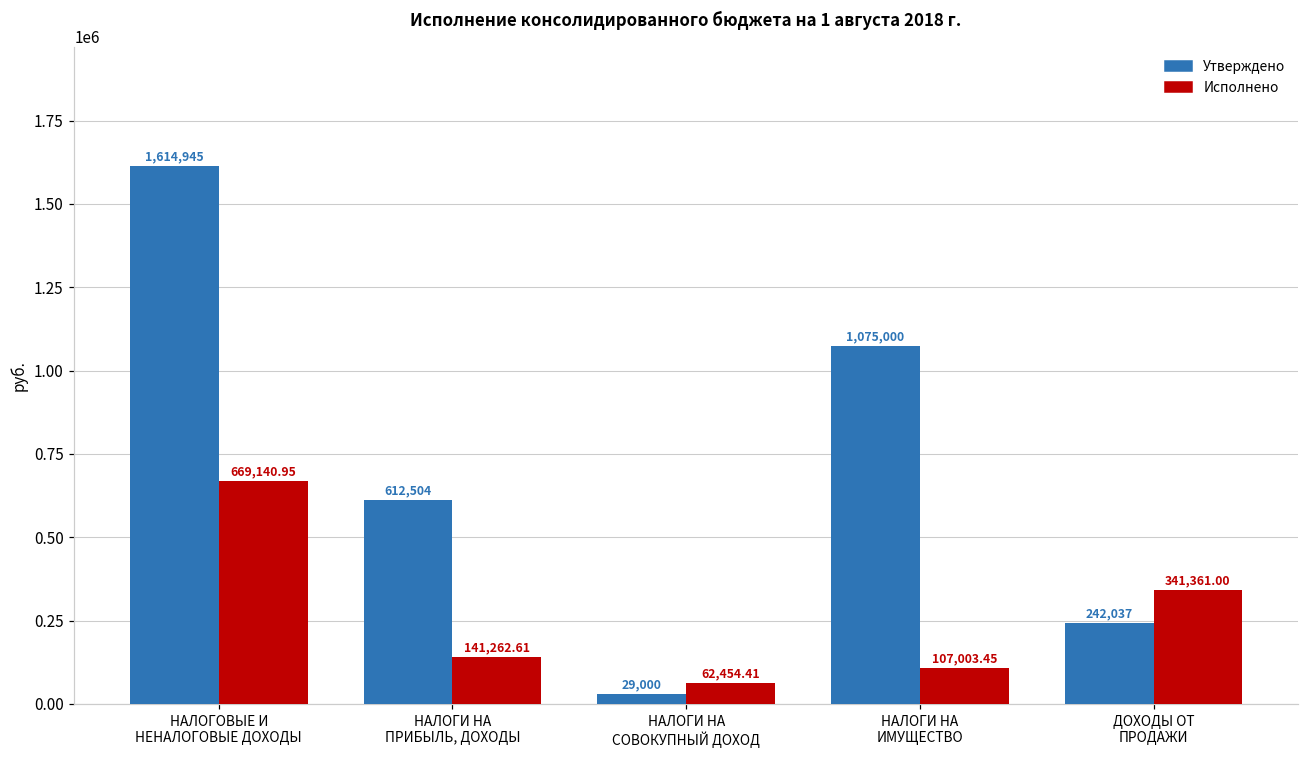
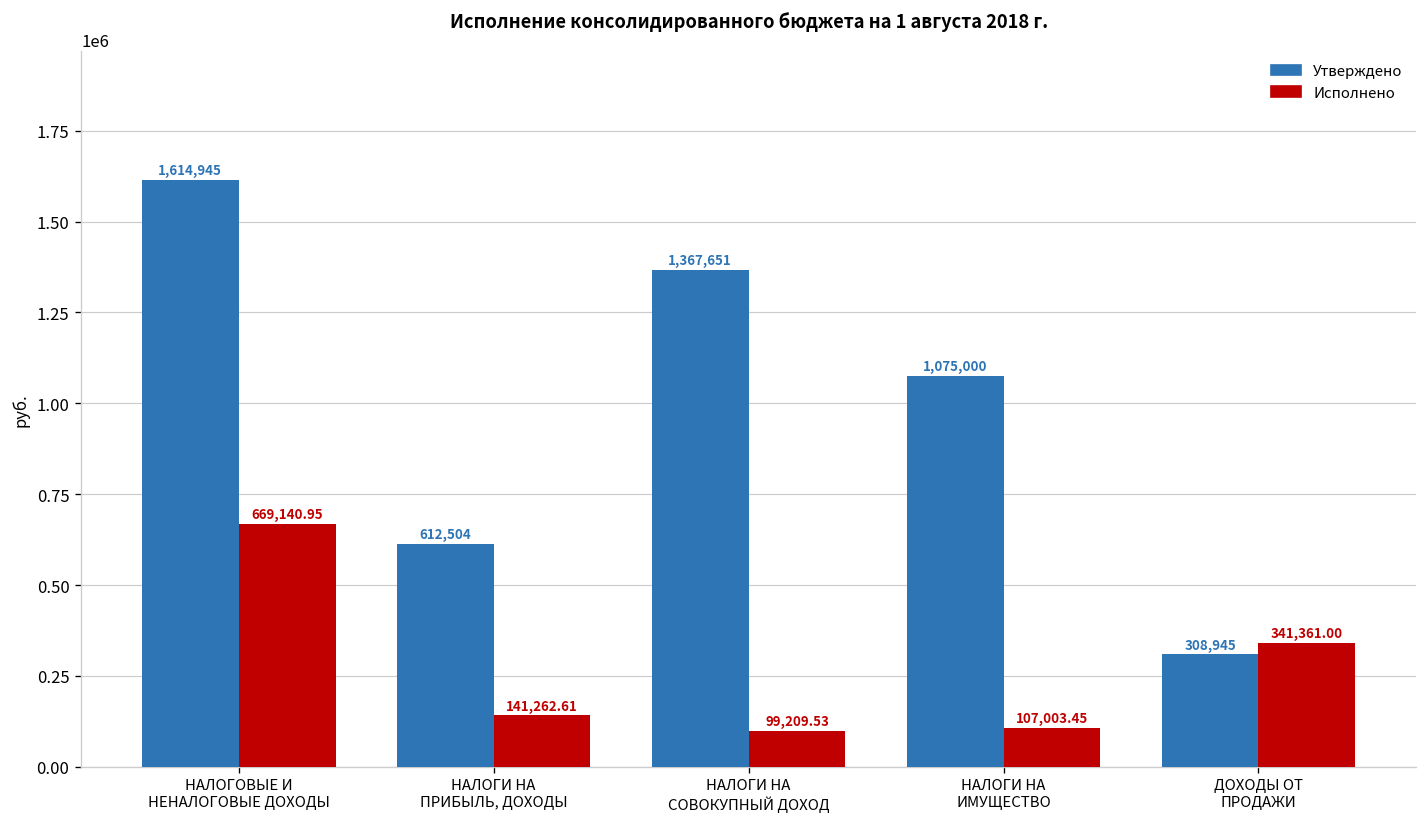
Утверждено, НАЛОГИ НА СОВОКУПНЫЙ ДОХОД: 29,000 -> 1,367,651
Исполнено, НАЛОГИ НА СОВОКУПНЫЙ ДОХОД: 62,454.41 -> 99,209.53
Утверждено, ДОХОДЫ ОТ ПРОДАЖИ: 242,037 -> 308,945
